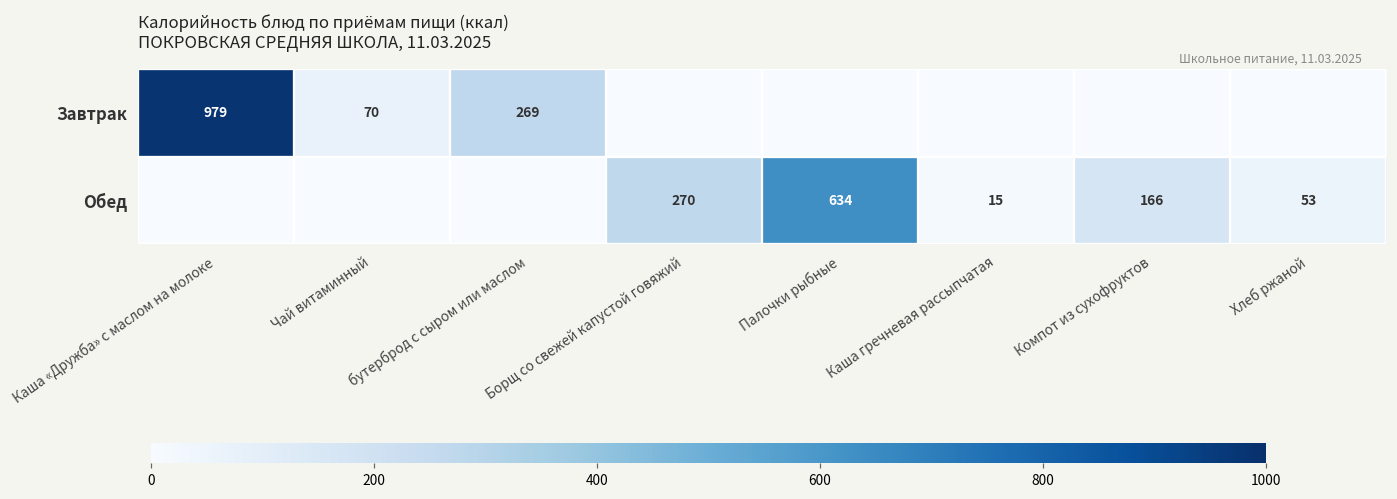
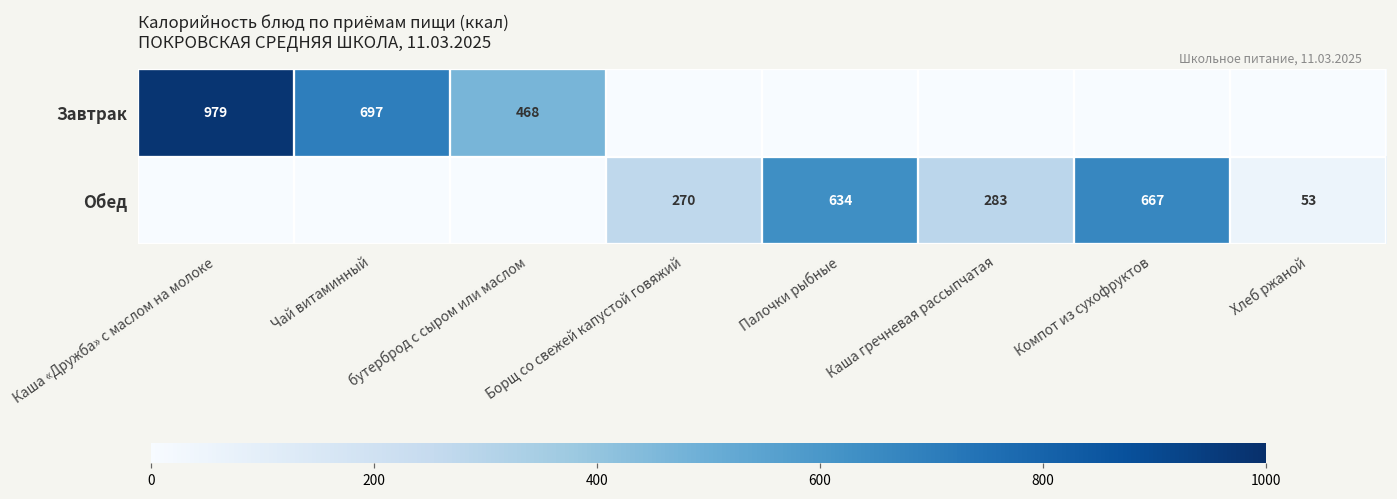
Завтрак, Чай витаминный: 70 -> 697
Завтрак, бутерброд с сыром или маслом: 269 -> 468
Обед, Каша гречневая рассыпчатая: 15 -> 283
Обед, Компот из сухофруктов: 166 -> 667
